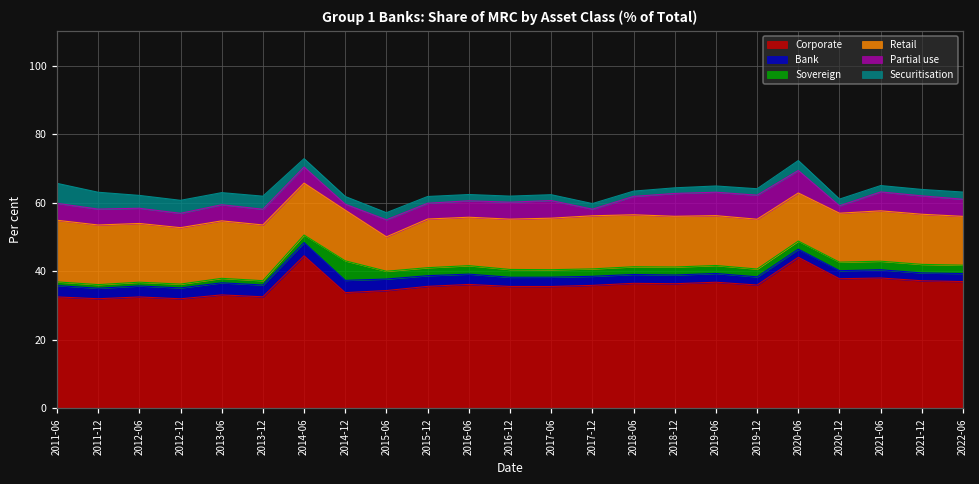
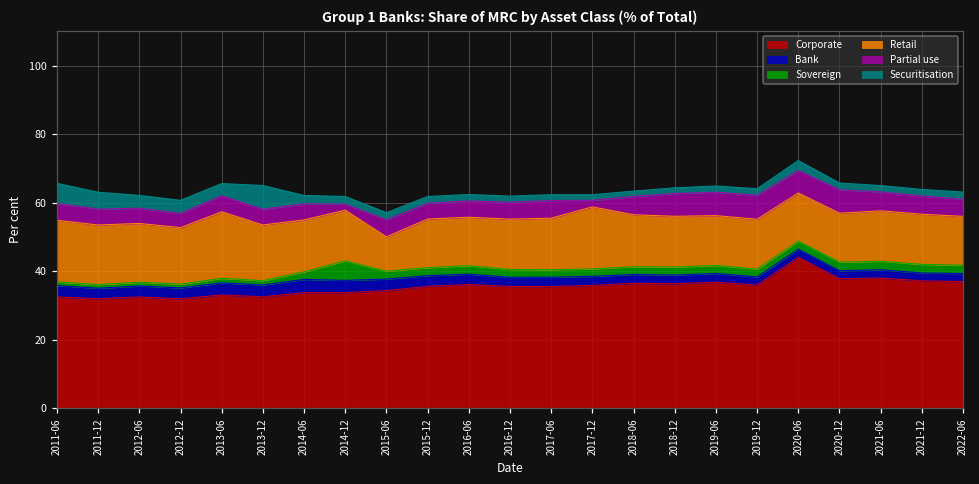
Retail, 2013-06: 17 -> 19
Securitisation, 2013-12: 4 -> 7
Corporate, 2014-06: 44 -> 34
Retail, 2017-12: 16 -> 18
Partial use, 2020-12: 2 -> 7
